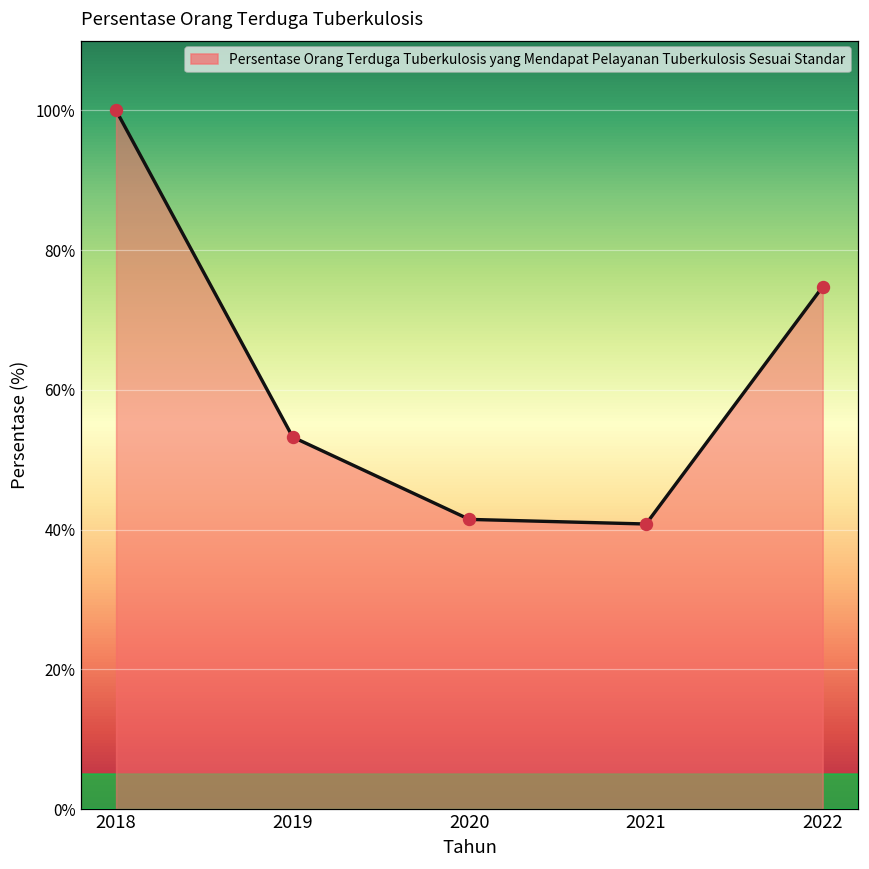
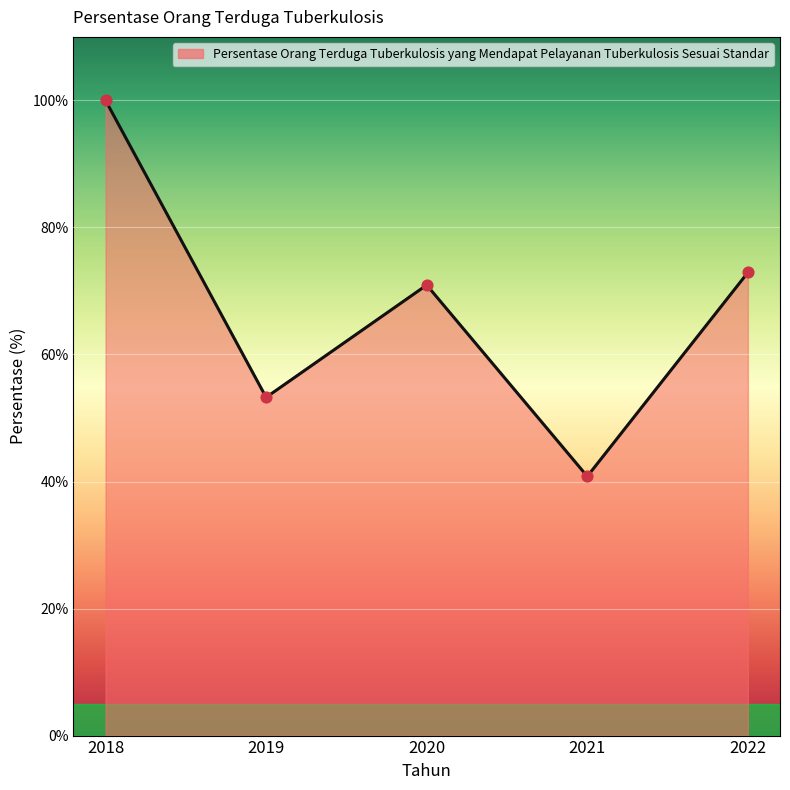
2020: 41% -> 71%
2022: 75% -> 73%
